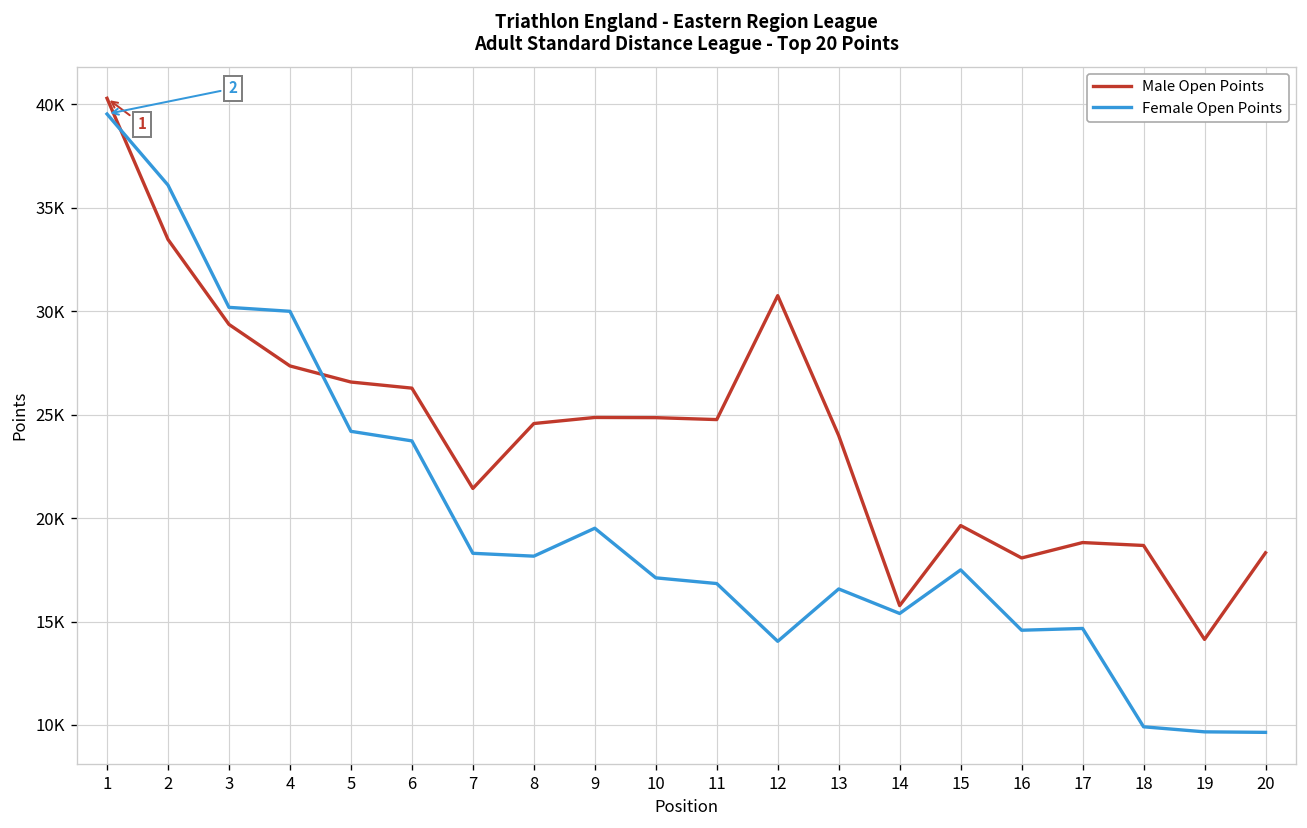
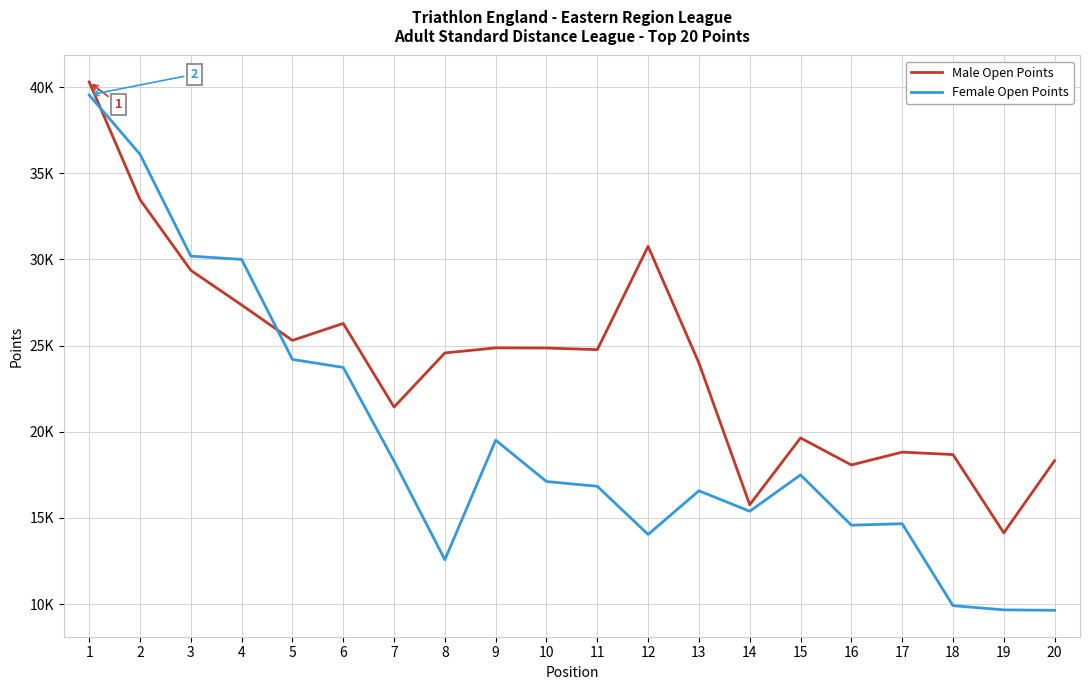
Male Open Points, 5: 26600 -> 25300
Female Open Points, 8: 18200 -> 12600
